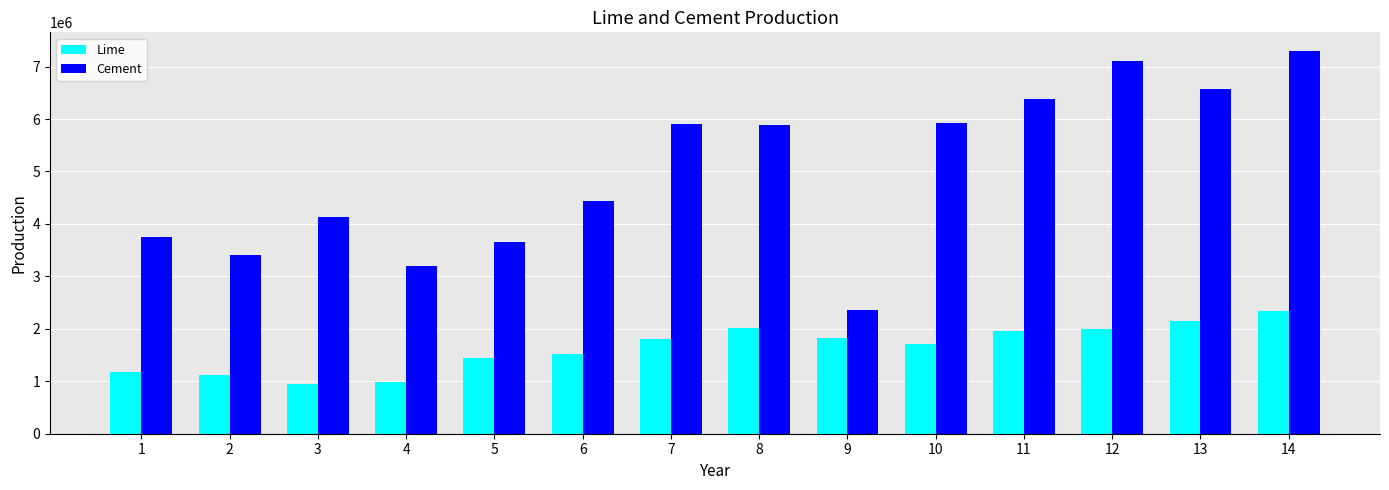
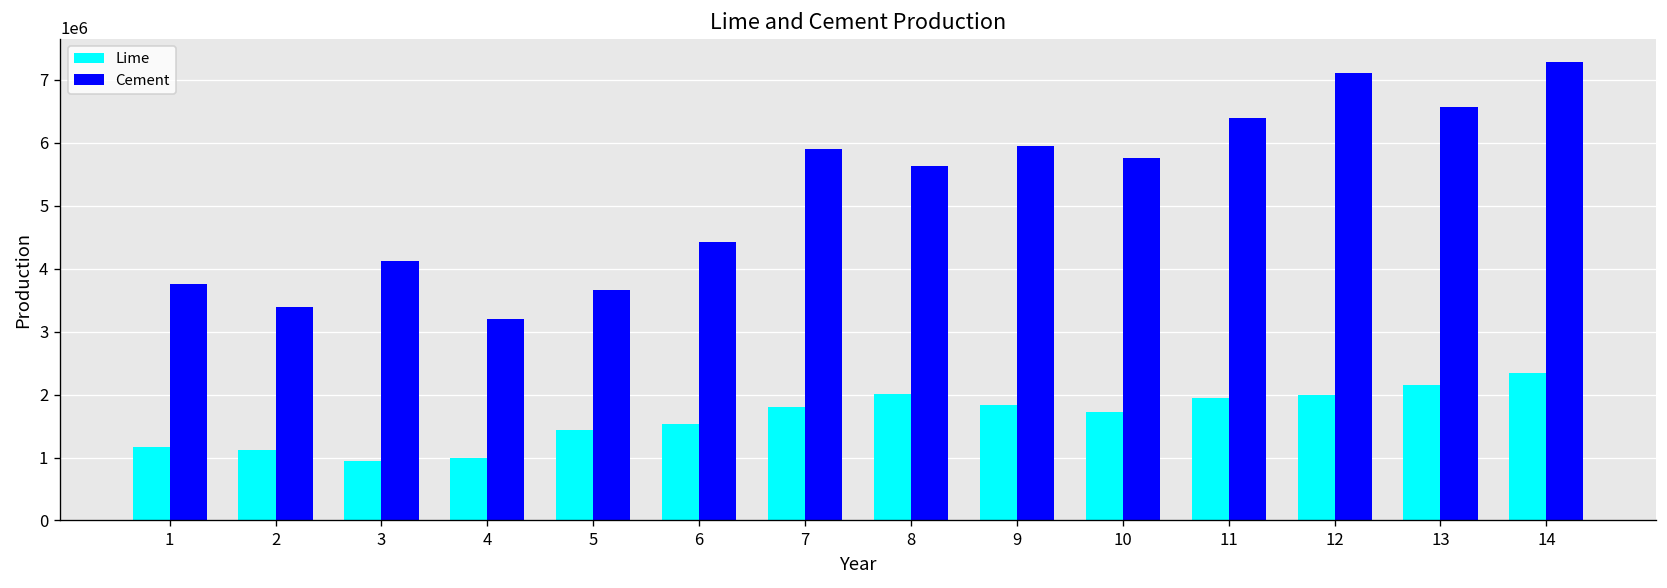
Cement, 8: 5900000 -> 5600000
Cement, 9: 2400000 -> 5900000
Cement, 10: 5900000 -> 5800000
